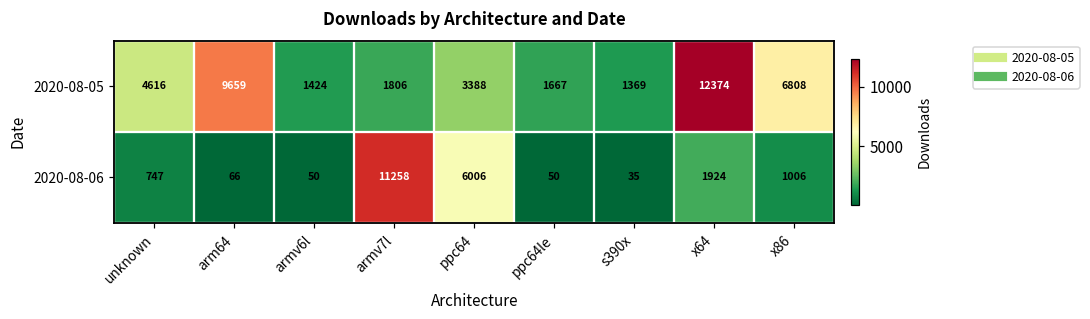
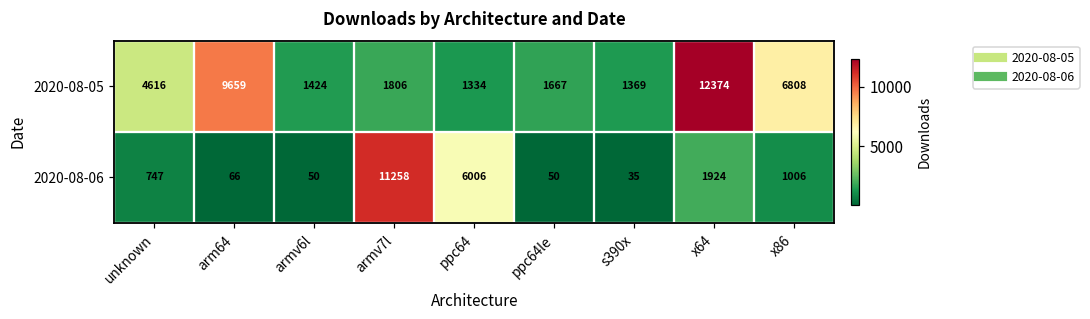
2020-08-05, ppc64: 3388 -> 1334
